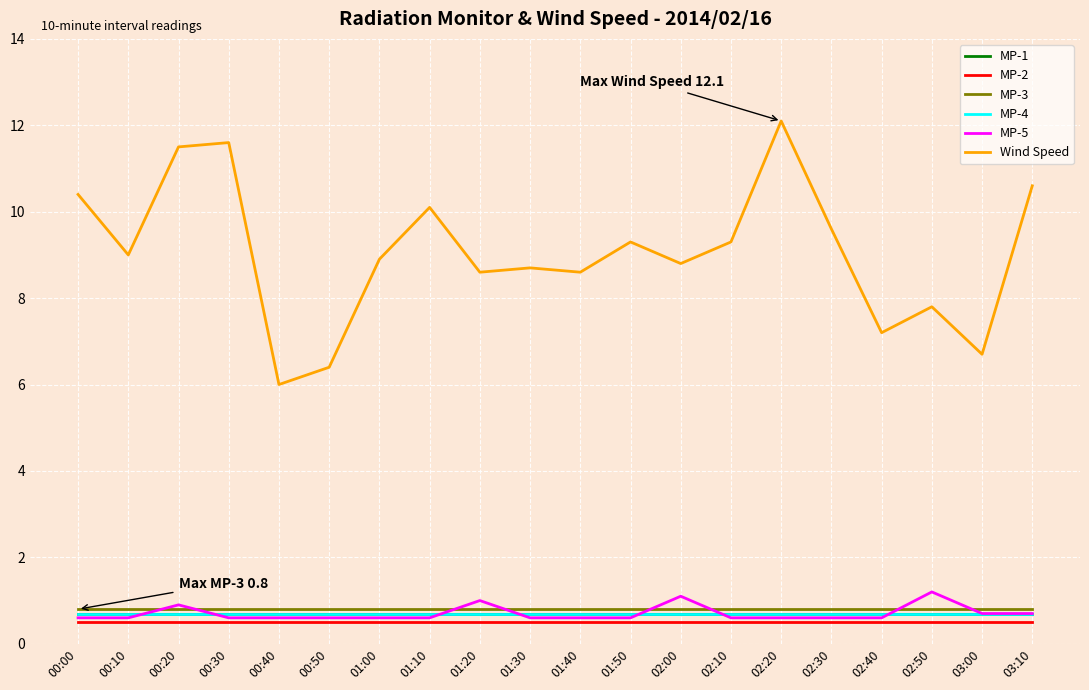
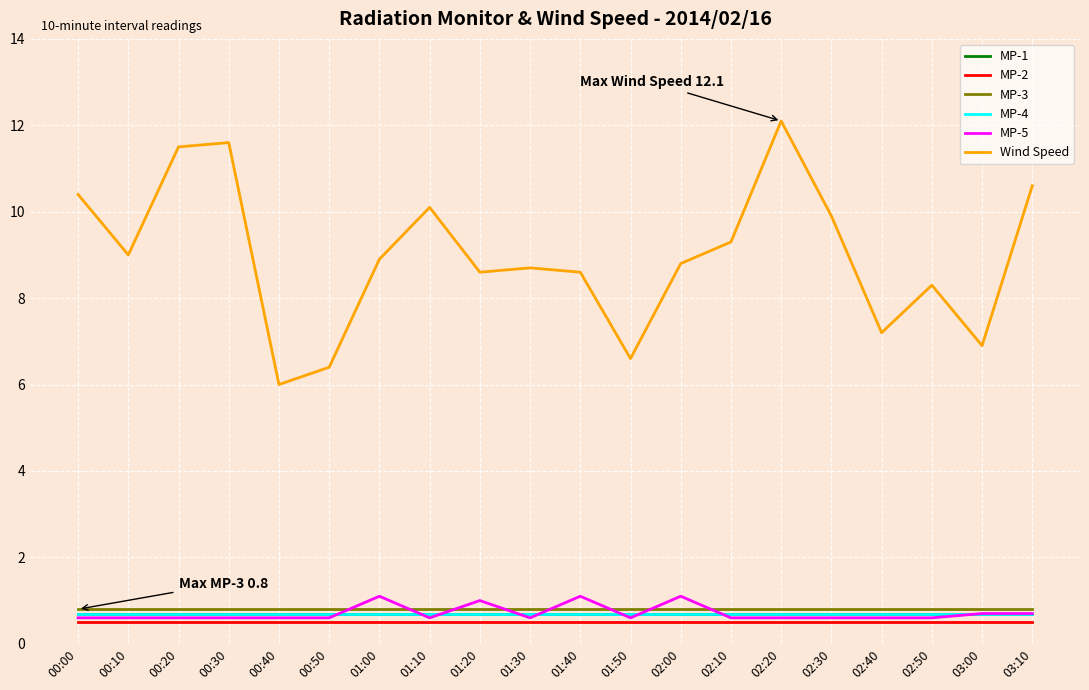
MP-5, 00:20: 0.9 -> 0.6
MP-5, 01:00: 0.6 -> 1.1
MP-5, 01:40: 0.6 -> 1.1
Wind Speed, 01:50: 9.3 -> 6.6
Wind Speed, 02:30: 9.6 -> 9.9
MP-5, 02:50: 1.2 -> 0.6
Wind Speed, 02:50: 7.8 -> 8.3
Wind Speed, 03:00: 6.7 -> 6.9
